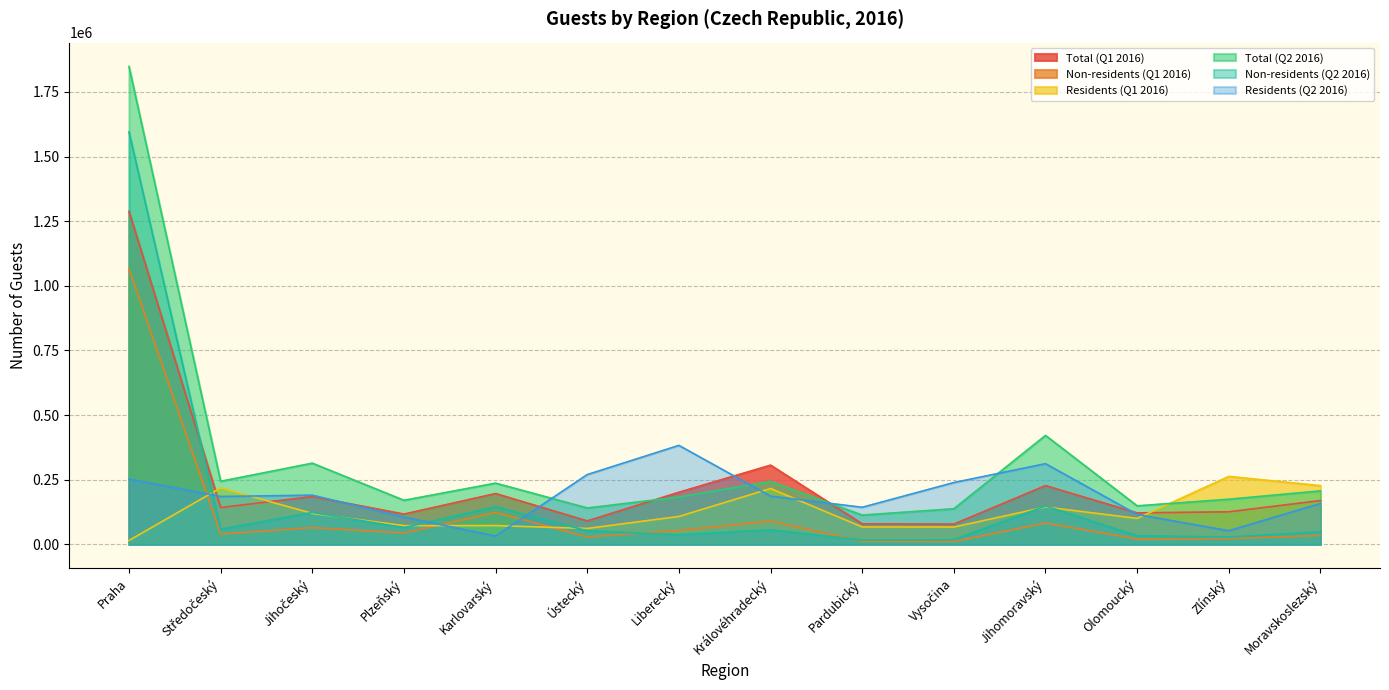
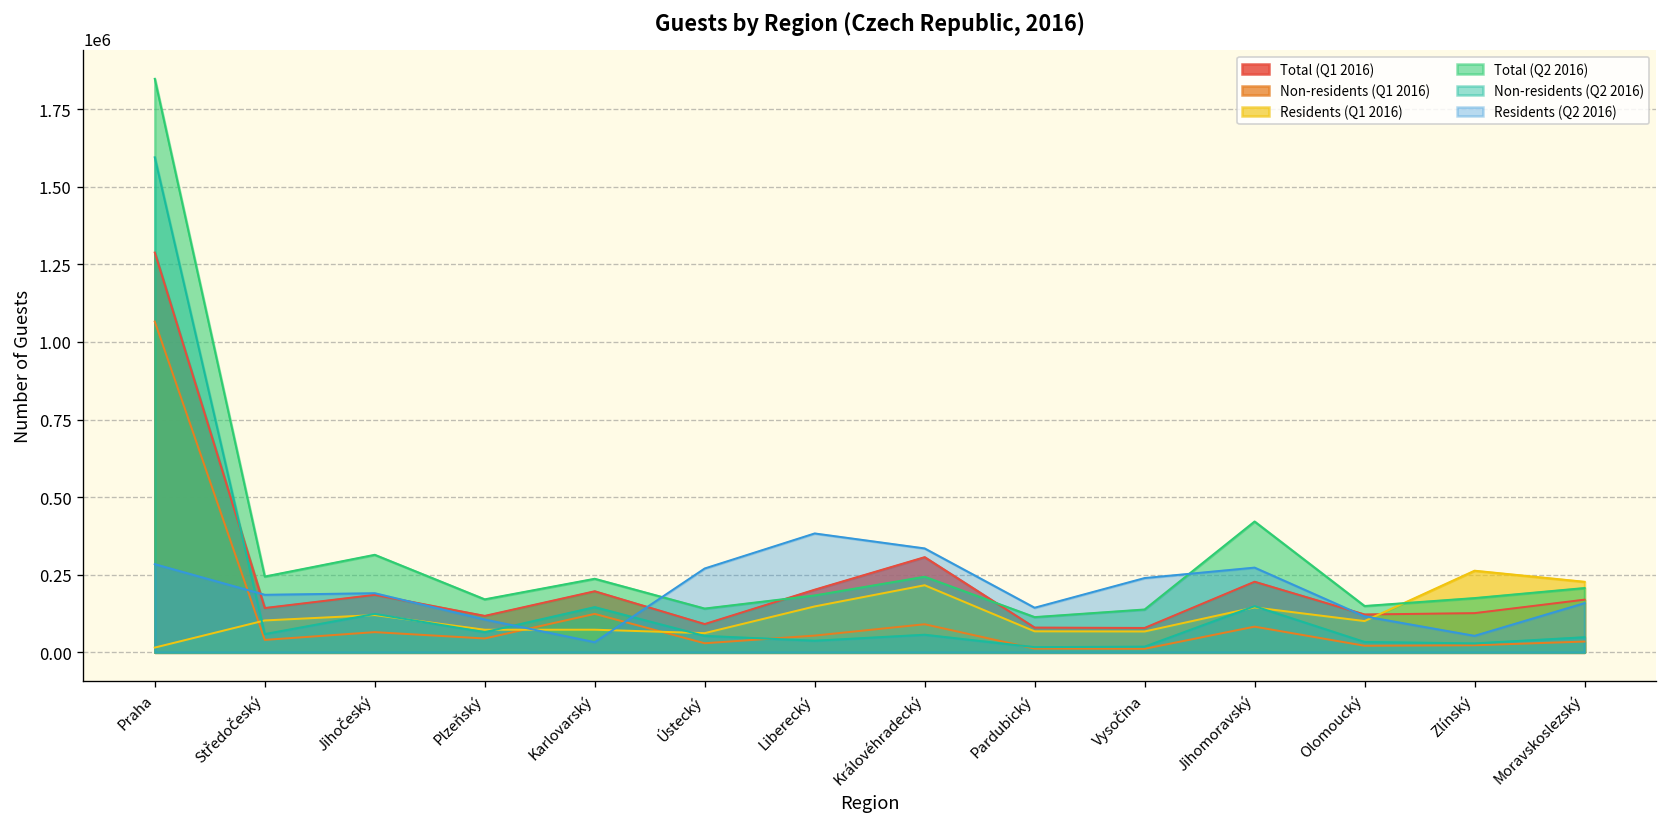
Residents (Q2 2016), Praha: 250000 -> 280000
Residents (Q1 2016), Středočeský: 220000 -> 100000
Residents (Q1 2016), Liberecký: 110000 -> 150000
Residents (Q2 2016), Královéhradecký: 190000 -> 330000
Residents (Q2 2016), Jihomoravský: 310000 -> 270000
